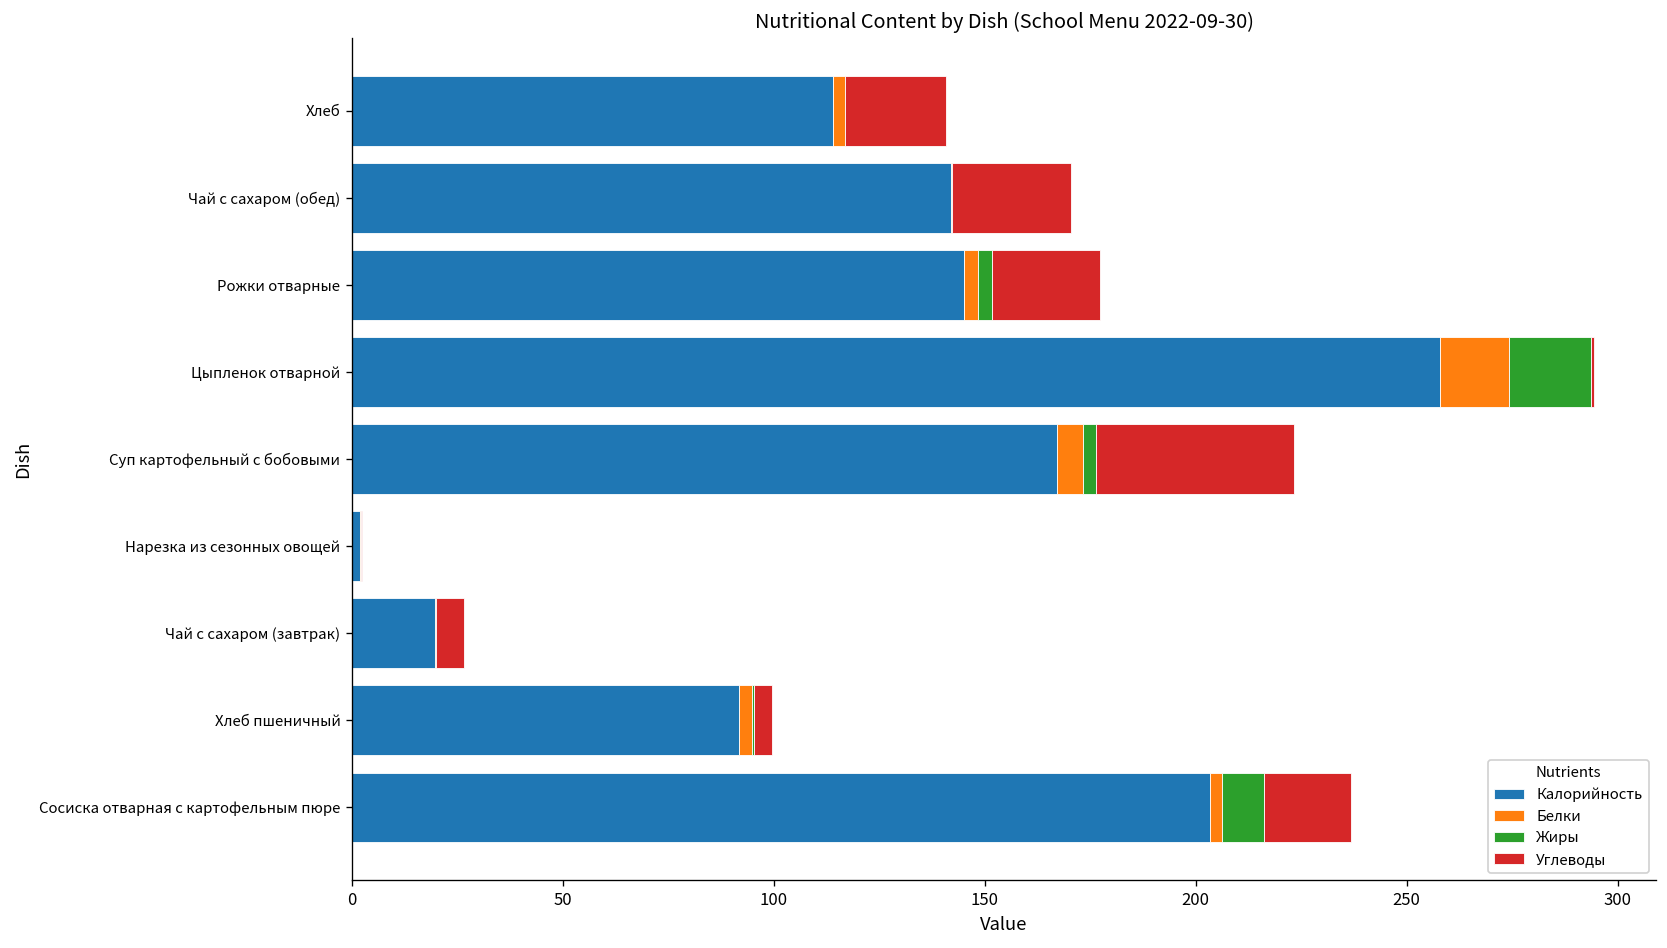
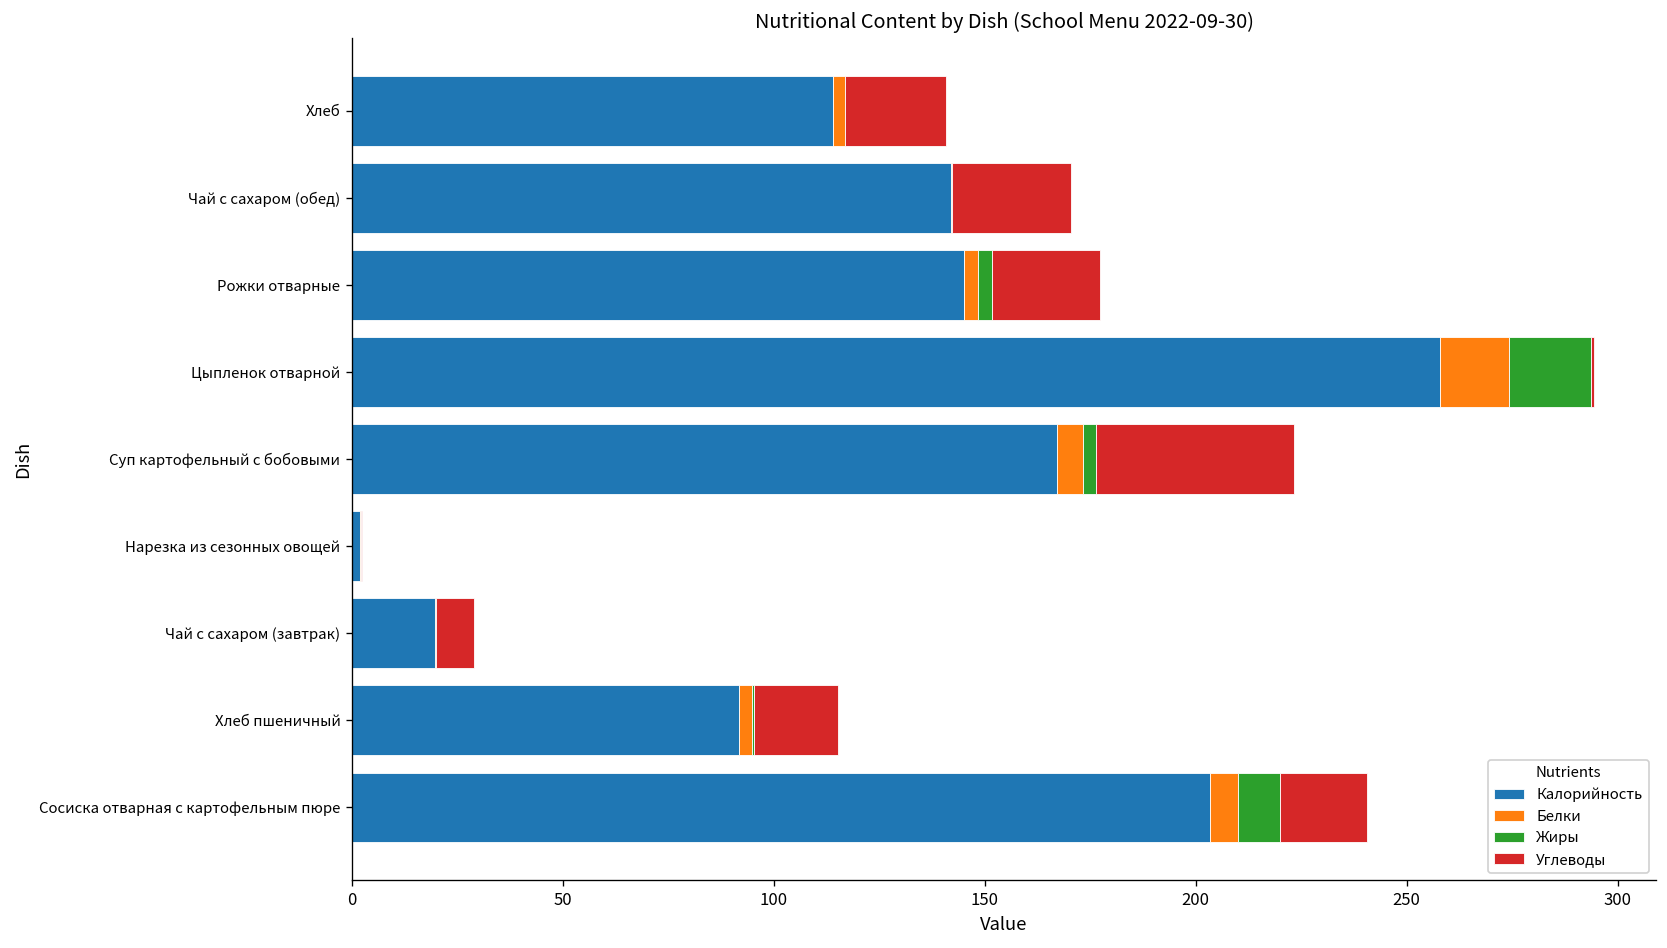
Углеводы, Чай с сахаром (завтрак): 7 -> 9
Углеводы, Хлеб пшеничный: 4 -> 20
Белки, Сосиска отварная с картофельным пюре: 3 -> 7
